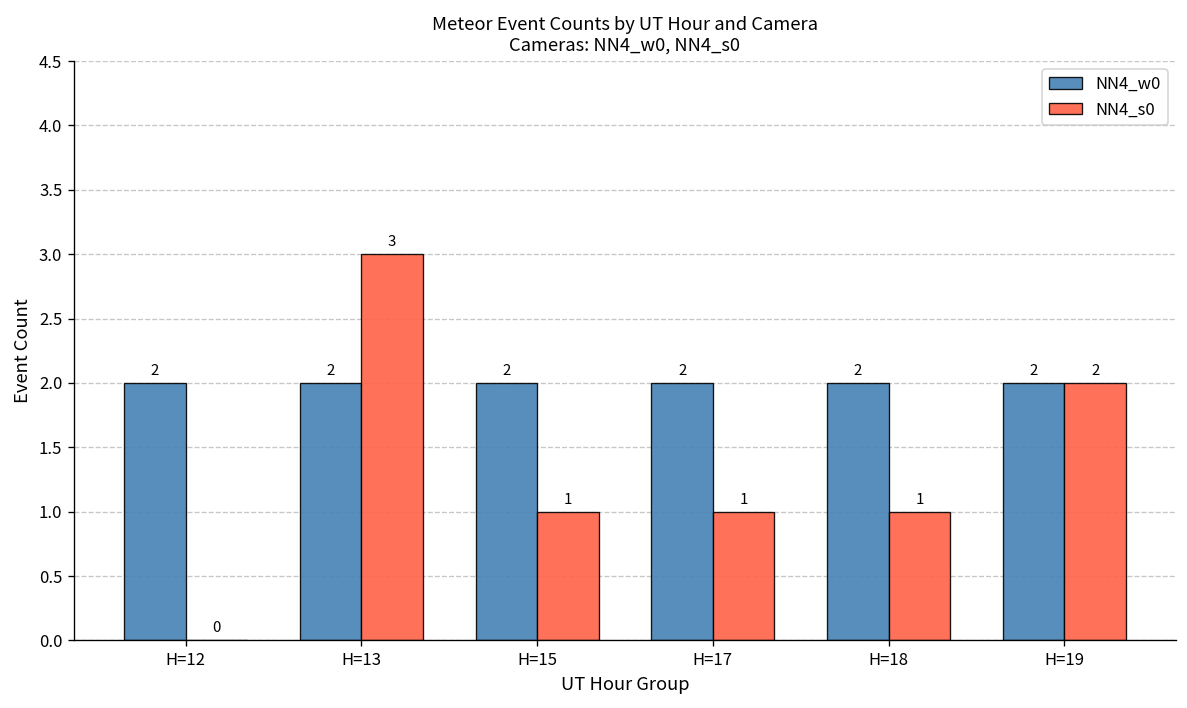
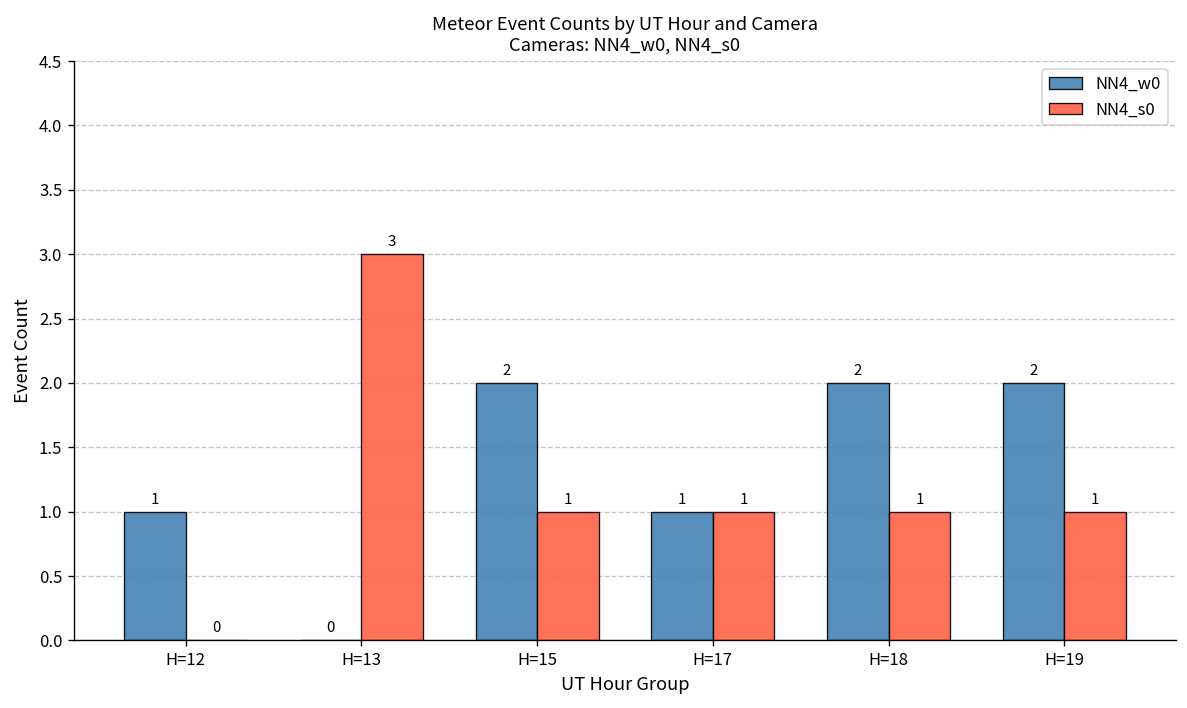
NN4_w0, H=12: 2 -> 1
NN4_w0, H=13: 2 -> 0
NN4_w0, H=17: 2 -> 1
NN4_s0, H=19: 2 -> 1
